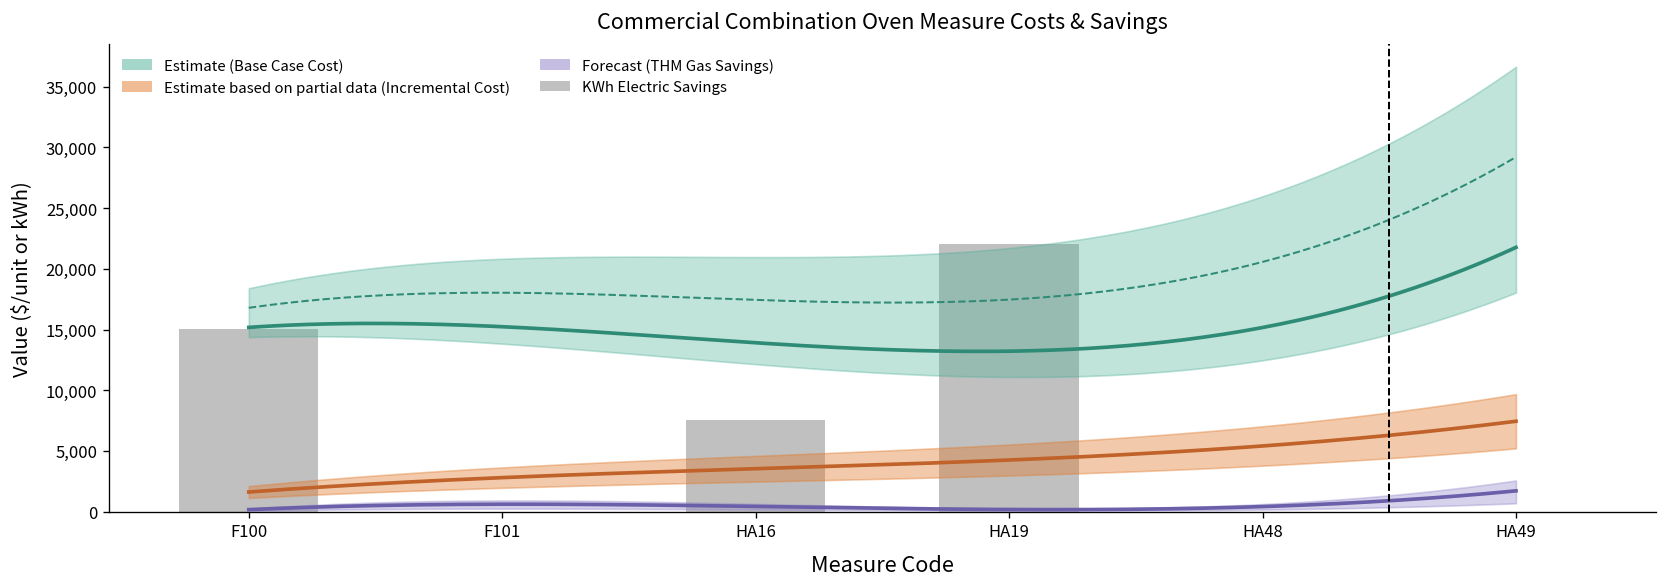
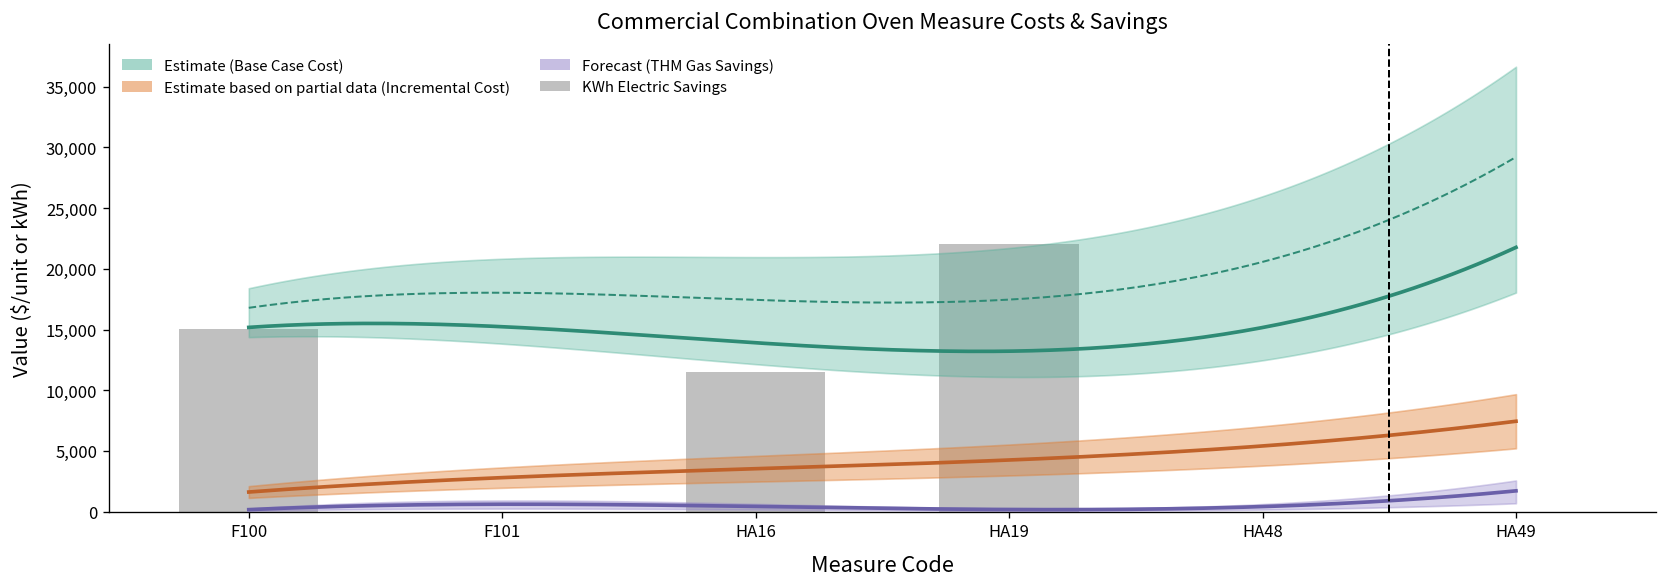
KWh Electric Savings, HA16: 7,500 -> 11,500
